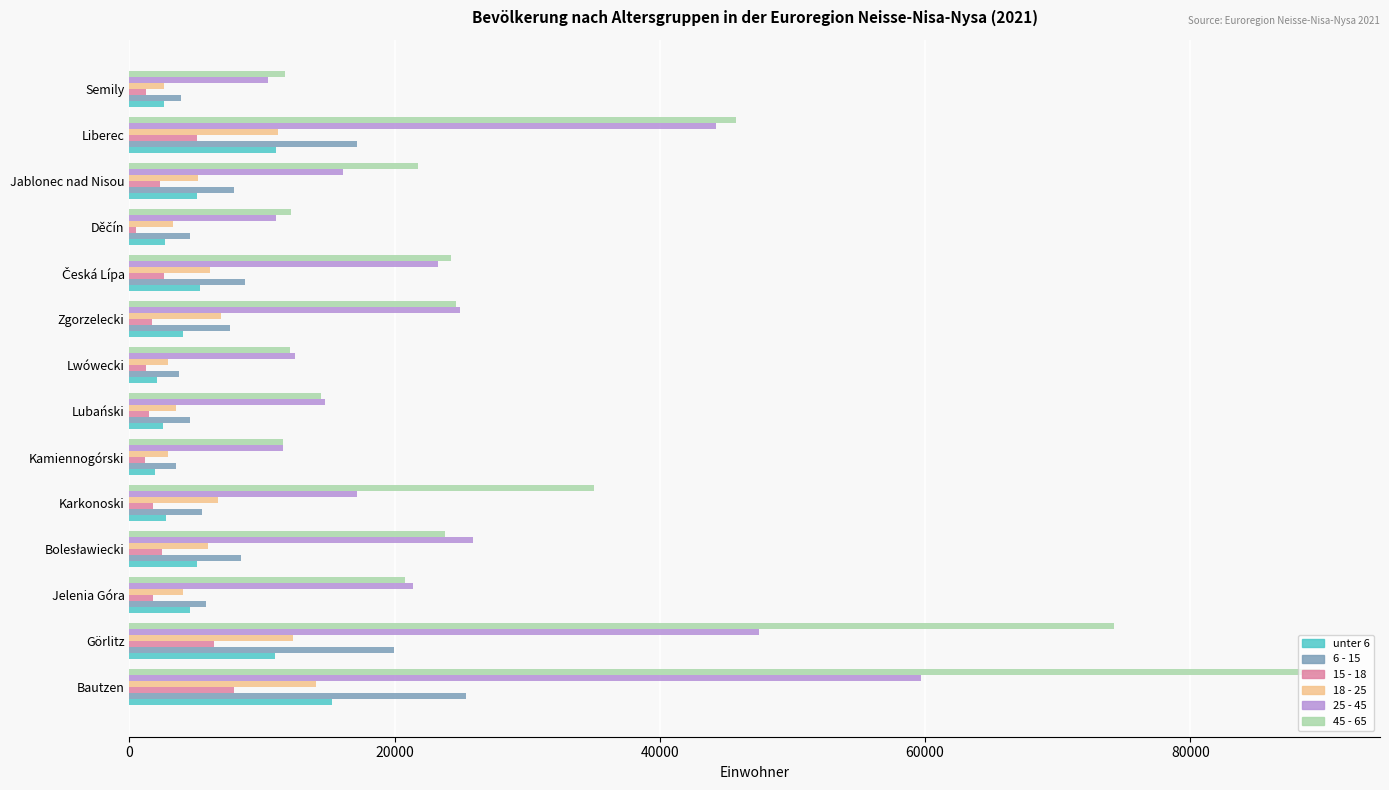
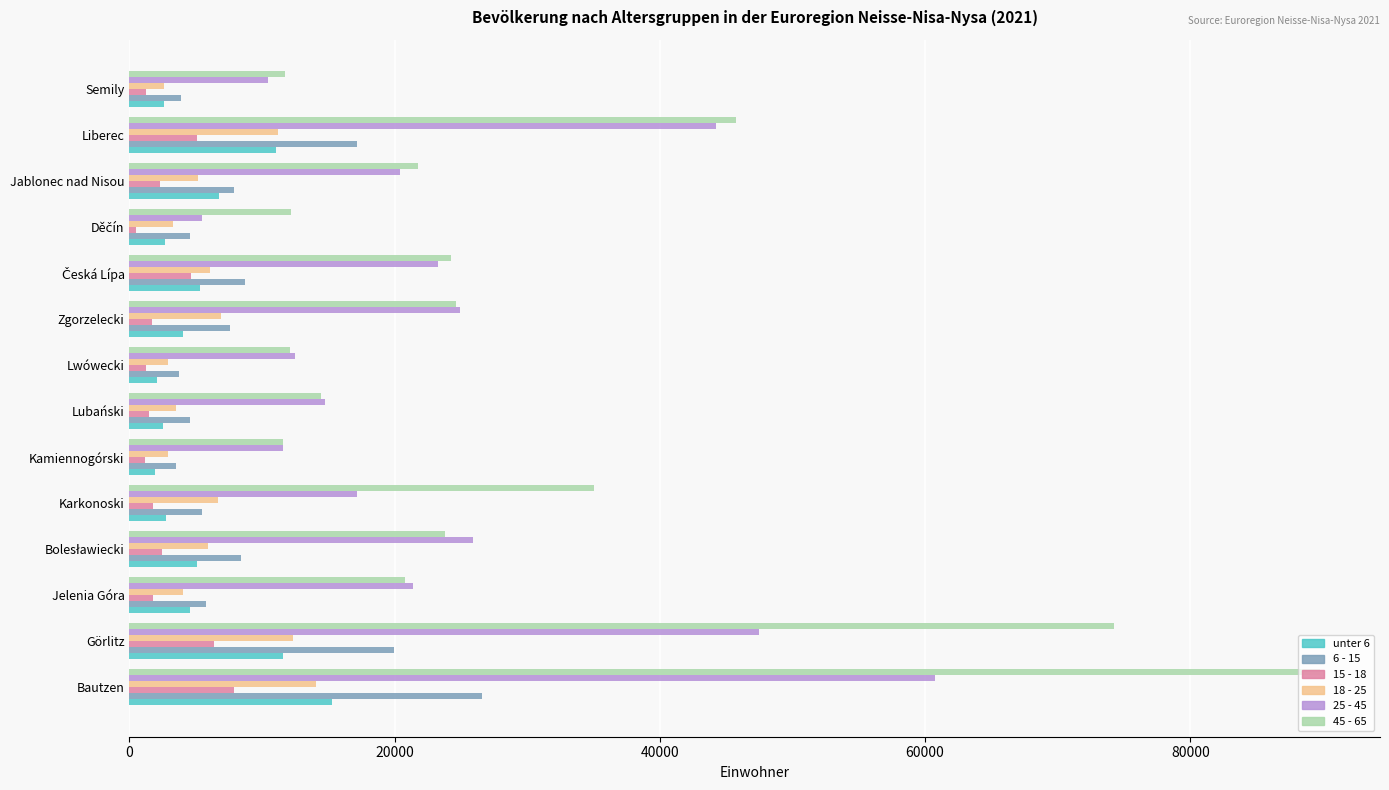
25 - 45, Jablonec nad Nisou: 16100 -> 20400
unter 6, Jablonec nad Nisou: 5100 -> 6700
25 - 45, Děčín: 11100 -> 5400
15 - 18, Česká Lípa: 2600 -> 4600
unter 6, Görlitz: 11000 -> 11600
25 - 45, Bautzen: 59700 -> 60800
6 - 15, Bautzen: 25400 -> 26600
